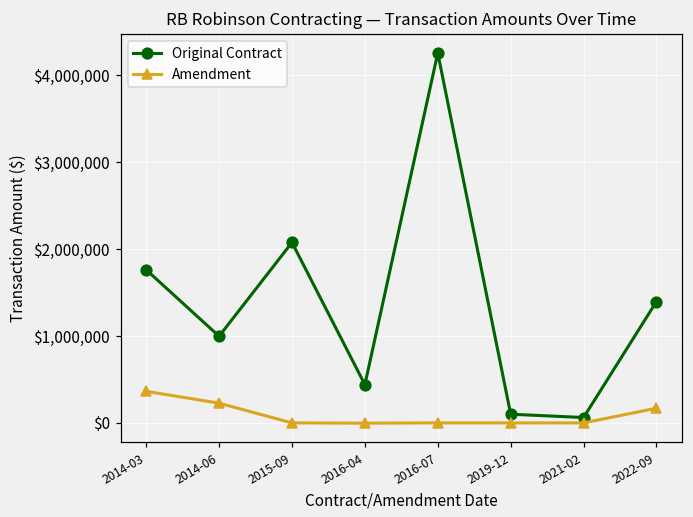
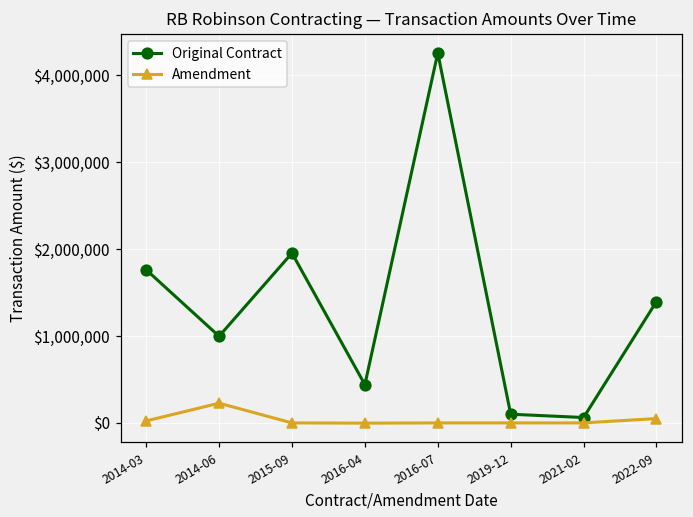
Amendment, 2014-03: $400,000 -> $0
Original Contract, 2015-09: $2,100,000 -> $2,000,000
Amendment, 2022-09: $200,000 -> $100,000
